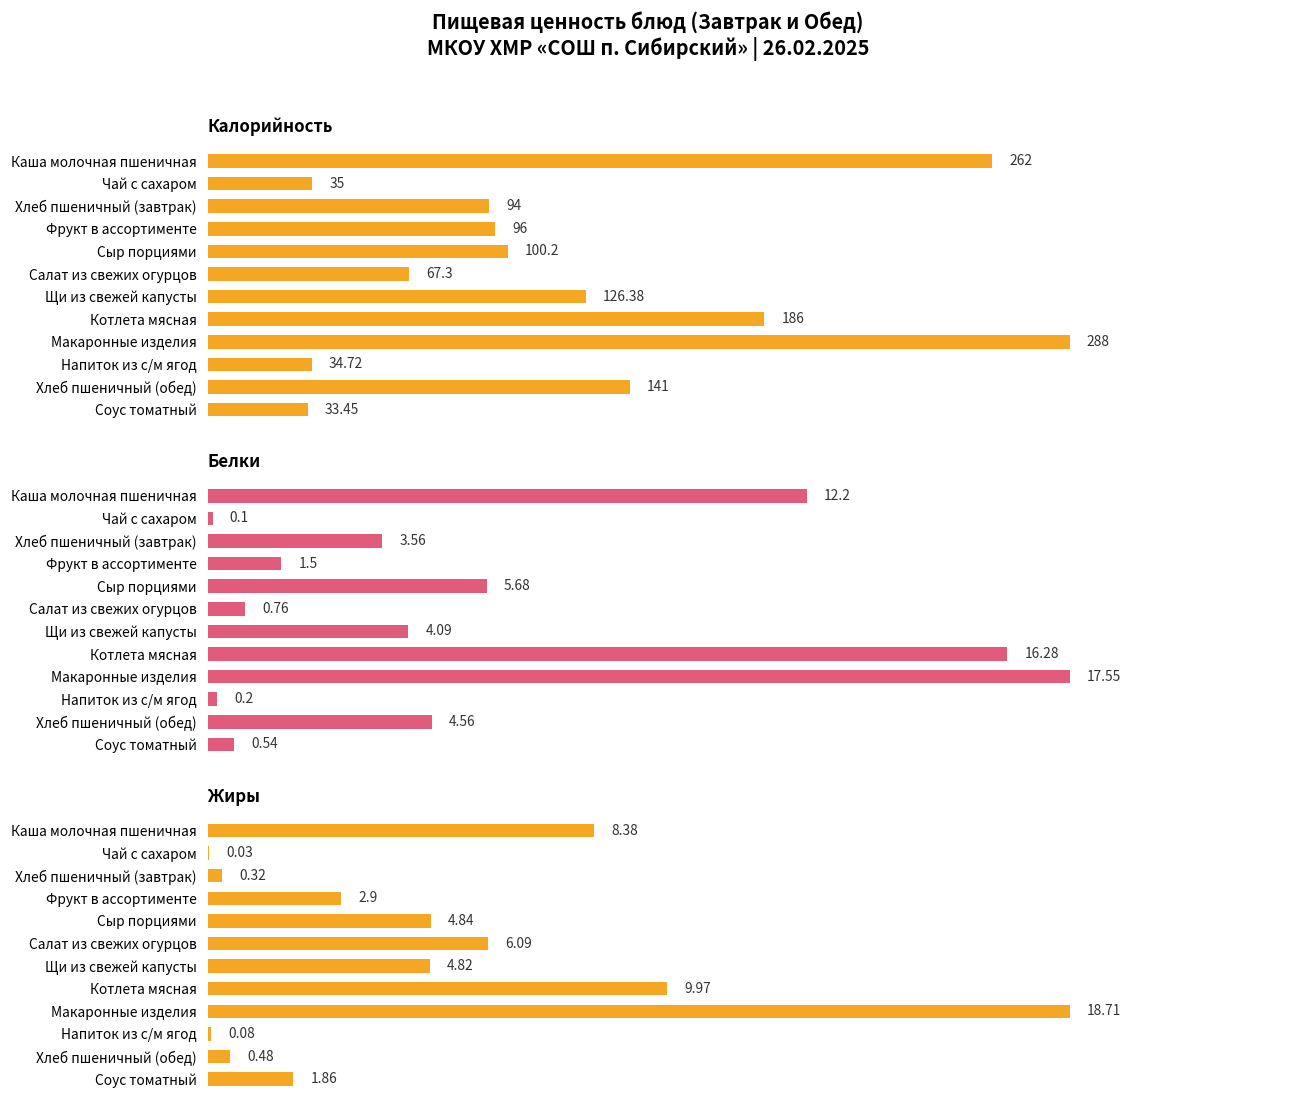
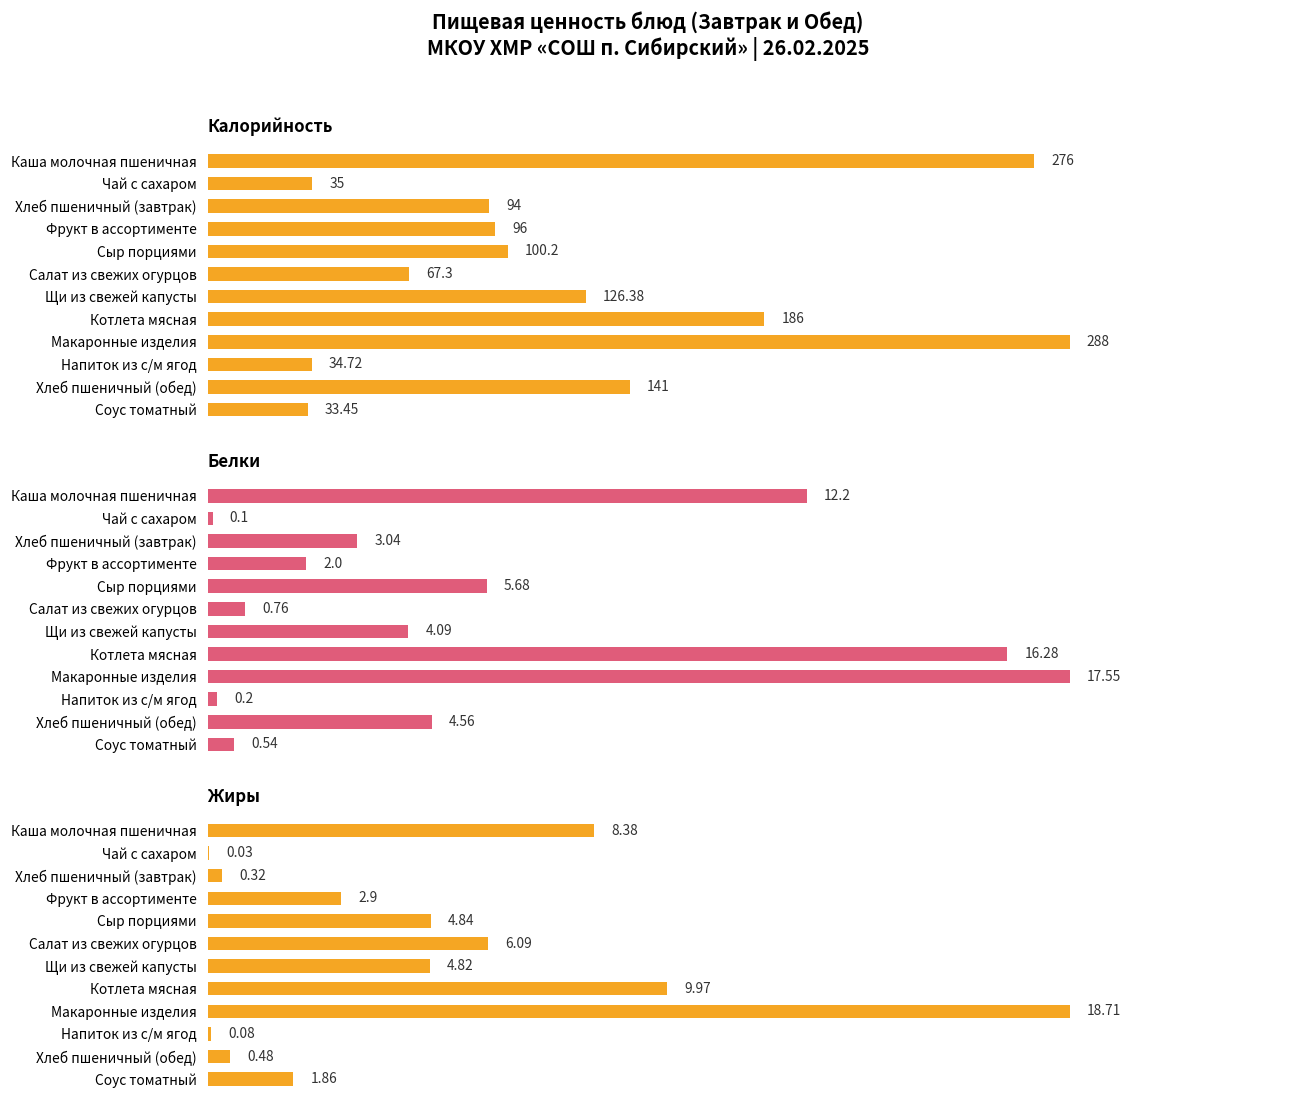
Калорийность, Каша молочная пшеничная: 262 -> 276
Белки, Хлеб пшеничный (завтрак): 3.56 -> 3.04
Белки, Фрукт в ассортименте: 1.5 -> 2.0
